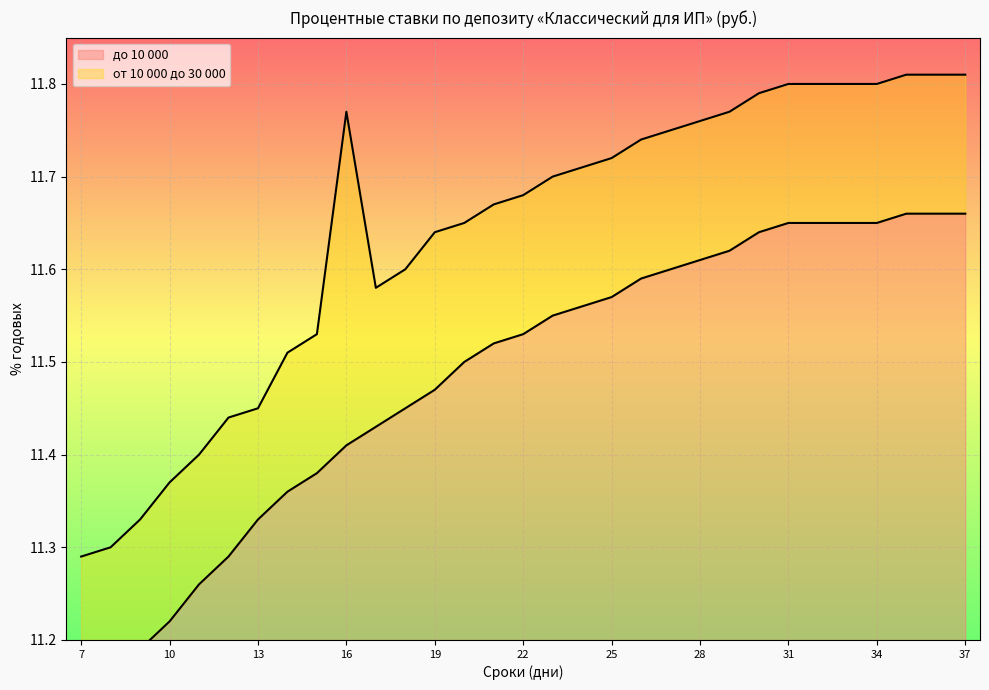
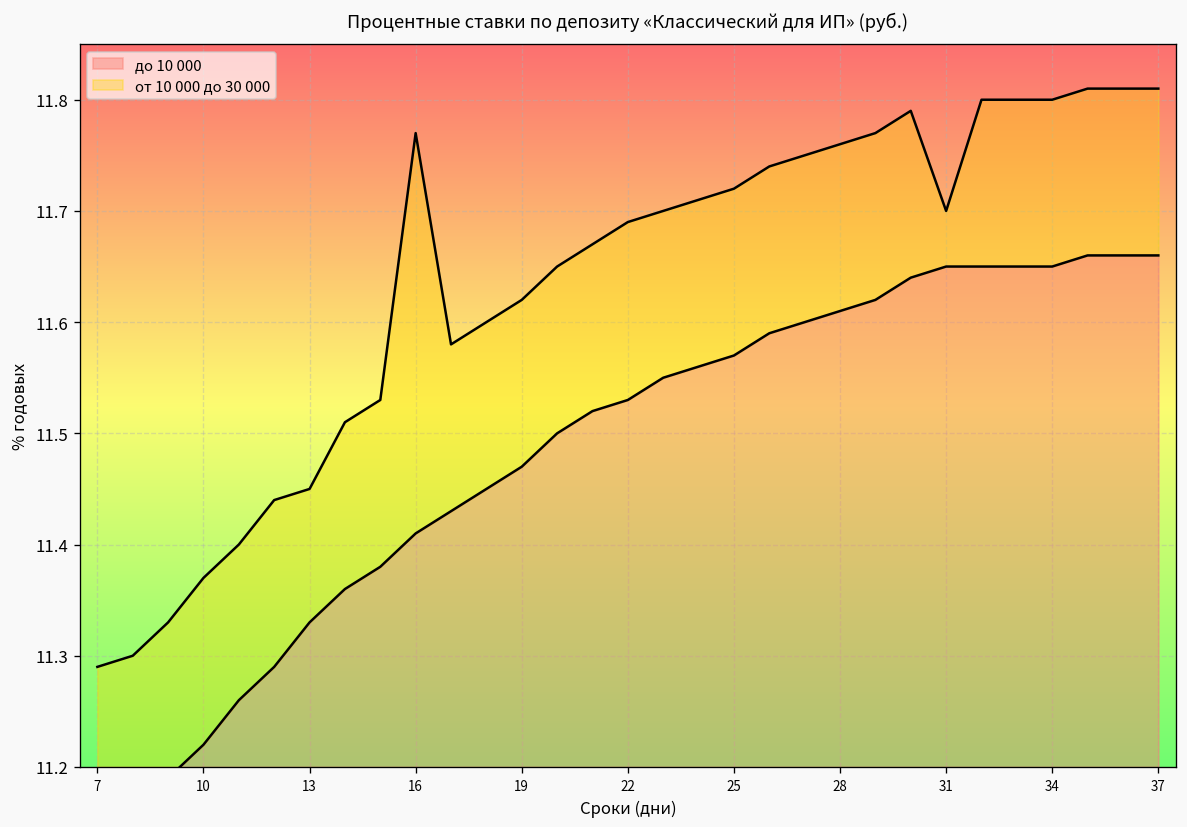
от 10 000 до 30 000, 19: 11.64 -> 11.62
от 10 000 до 30 000, 22: 11.68 -> 11.69
от 10 000 до 30 000, 31: 11.8 -> 11.7
